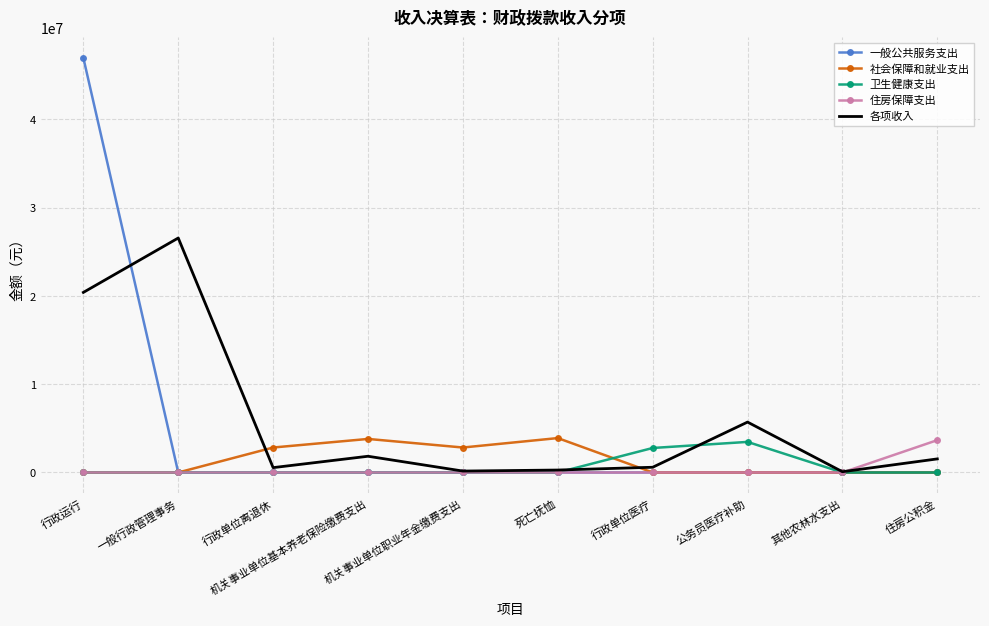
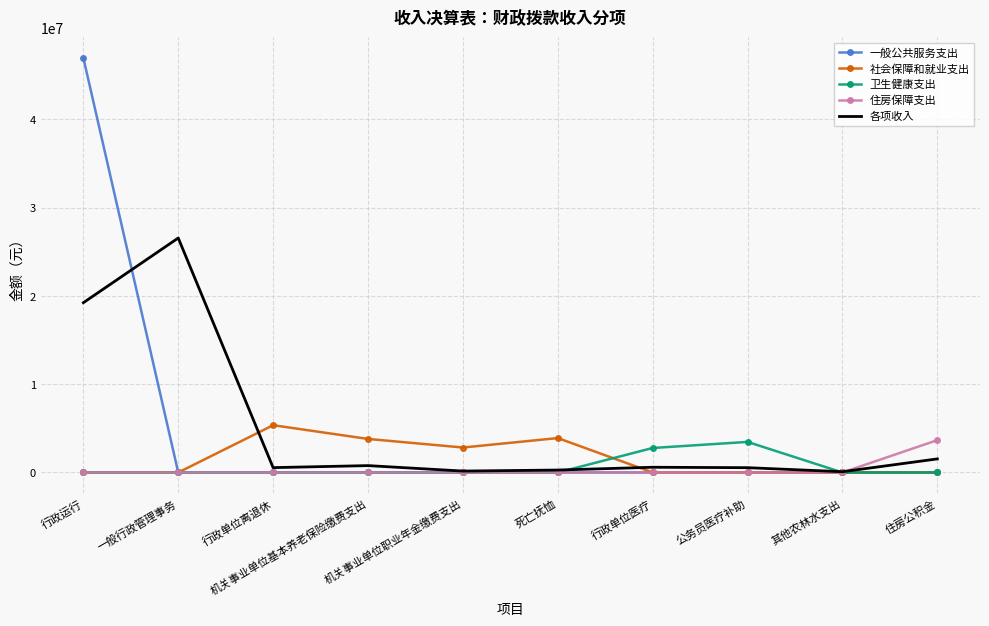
各项收入, 行政运行: 20000000 -> 19000000
社会保障和就业支出, 行政单位离退休: 3000000 -> 5000000
各项收入, 机关事业单位基本养老保险缴费支出: 2000000 -> 1000000
各项收入, 公务员医疗补助: 6000000 -> 1000000
